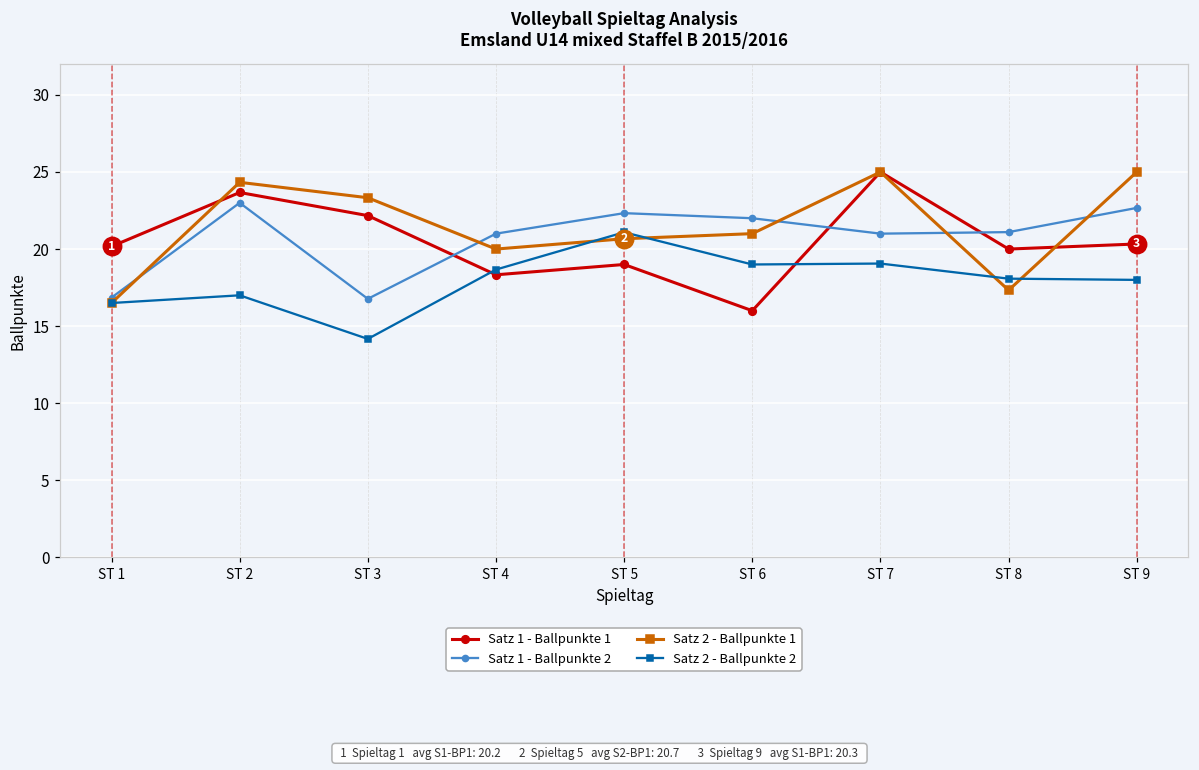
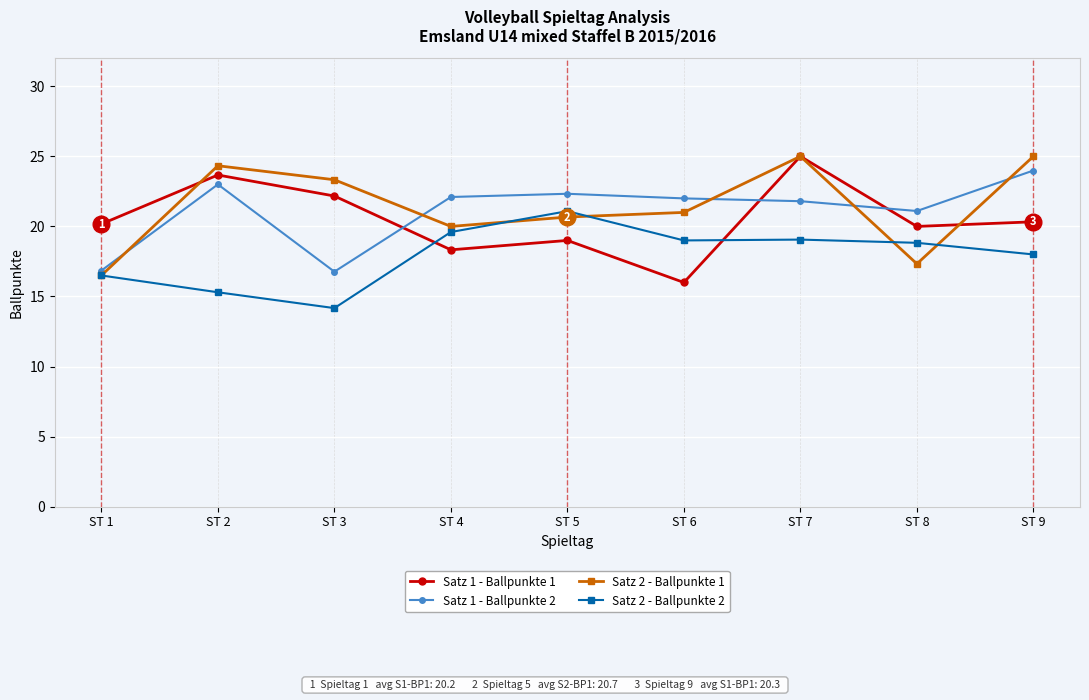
Satz 2 - Ballpunkte 2, ST 2: 17.0 -> 15.3
Satz 1 - Ballpunkte 2, ST 4: 21.0 -> 22.1
Satz 2 - Ballpunkte 2, ST 4: 18.7 -> 19.6
Satz 1 - Ballpunkte 2, ST 7: 21.0 -> 21.8
Satz 2 - Ballpunkte 2, ST 8: 18.1 -> 18.8
Satz 1 - Ballpunkte 2, ST 9: 22.7 -> 24.0
